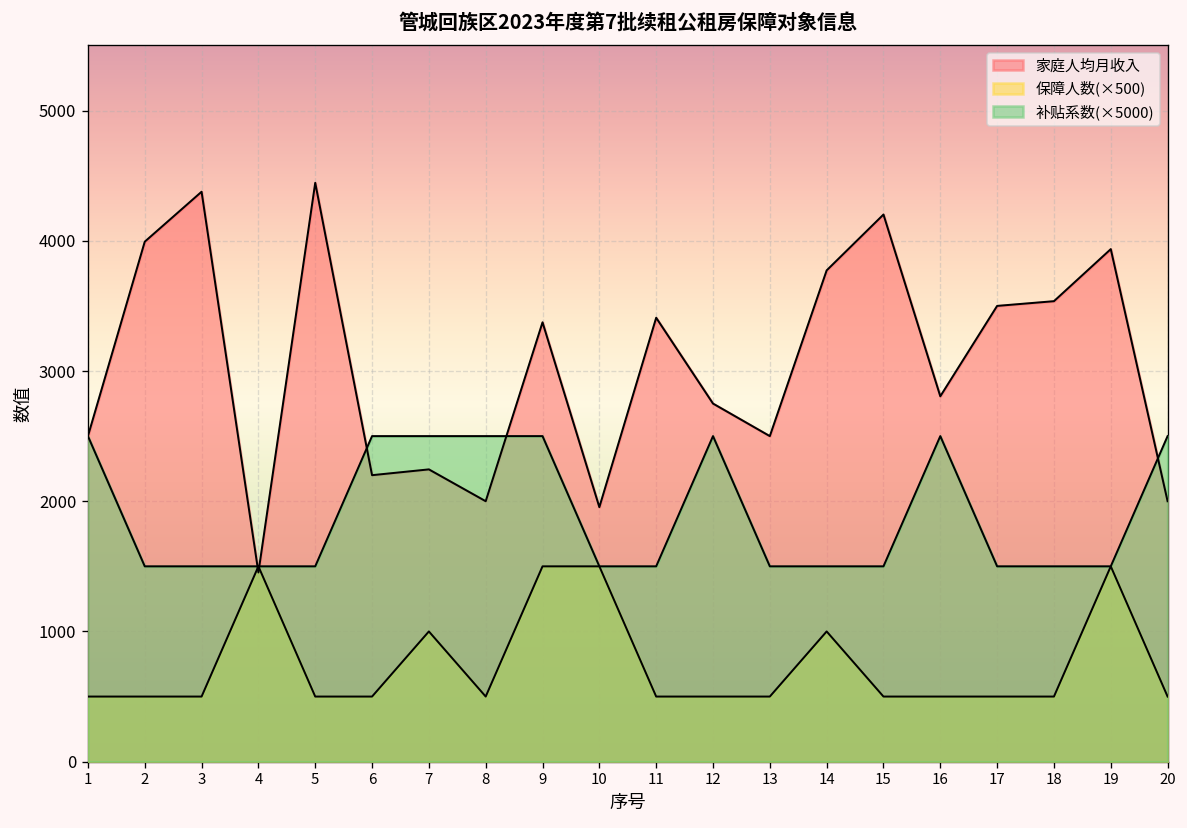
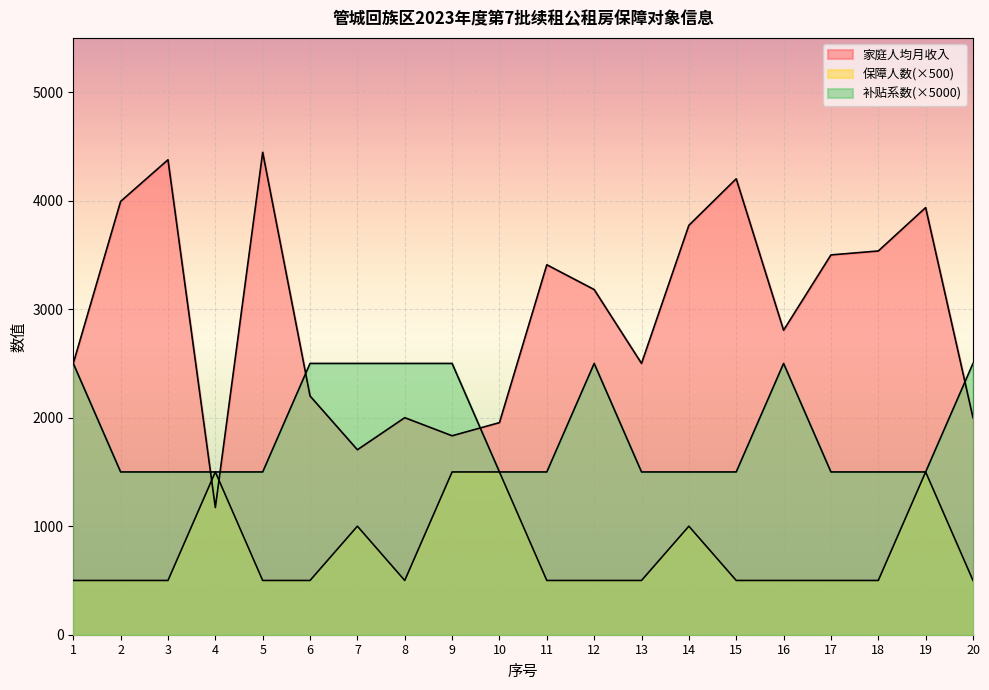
家庭人均月收入, 4: 1450 -> 1170
家庭人均月收入, 7: 2240 -> 1700
家庭人均月收入, 9: 3370 -> 1830
家庭人均月收入, 12: 2750 -> 3180
